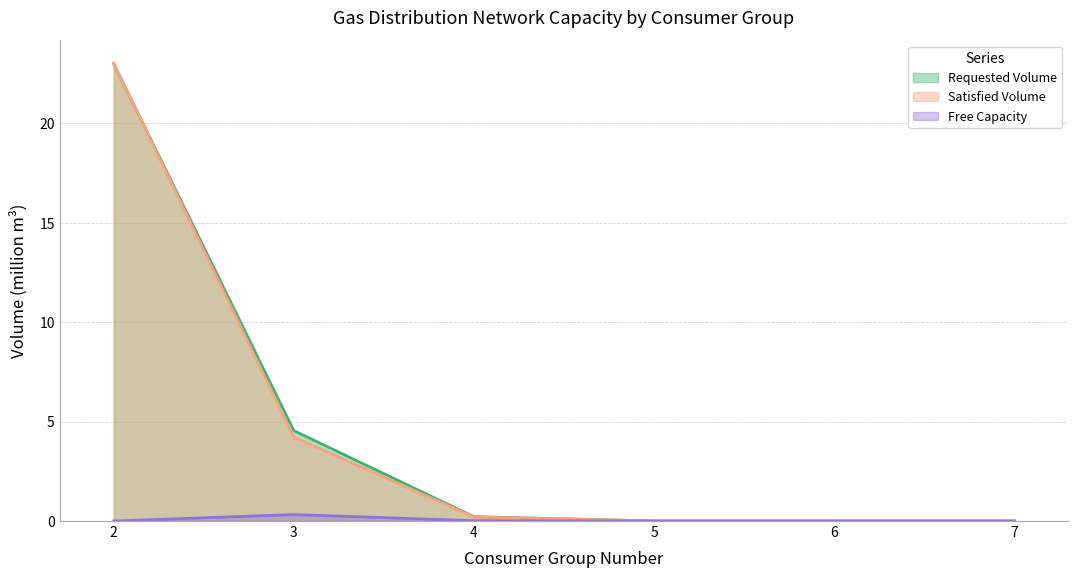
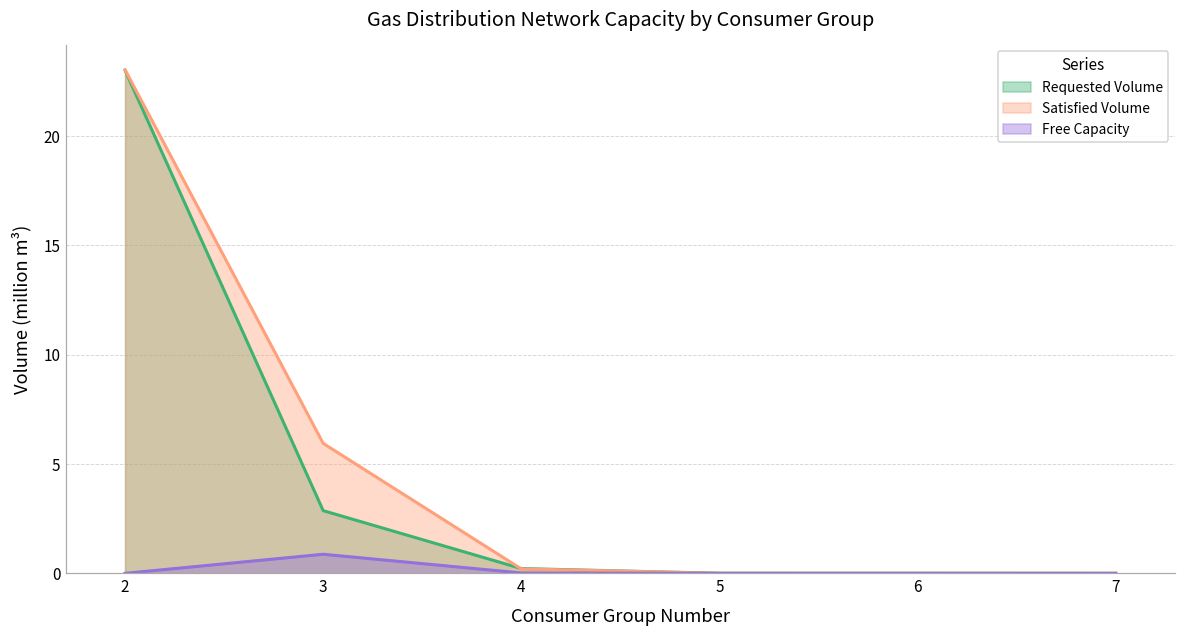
Requested Volume, 3: 4.5 -> 2.9
Satisfied Volume, 3: 4.2 -> 5.9
Free Capacity, 3: 0.3 -> 0.9
